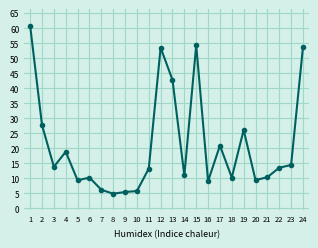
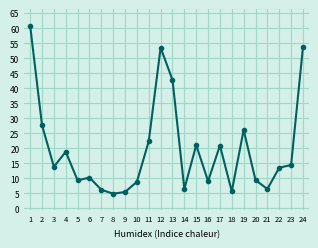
10: 6 -> 9
11: 13 -> 22
14: 11 -> 6
15: 54 -> 21
18: 10 -> 6
21: 10 -> 6
